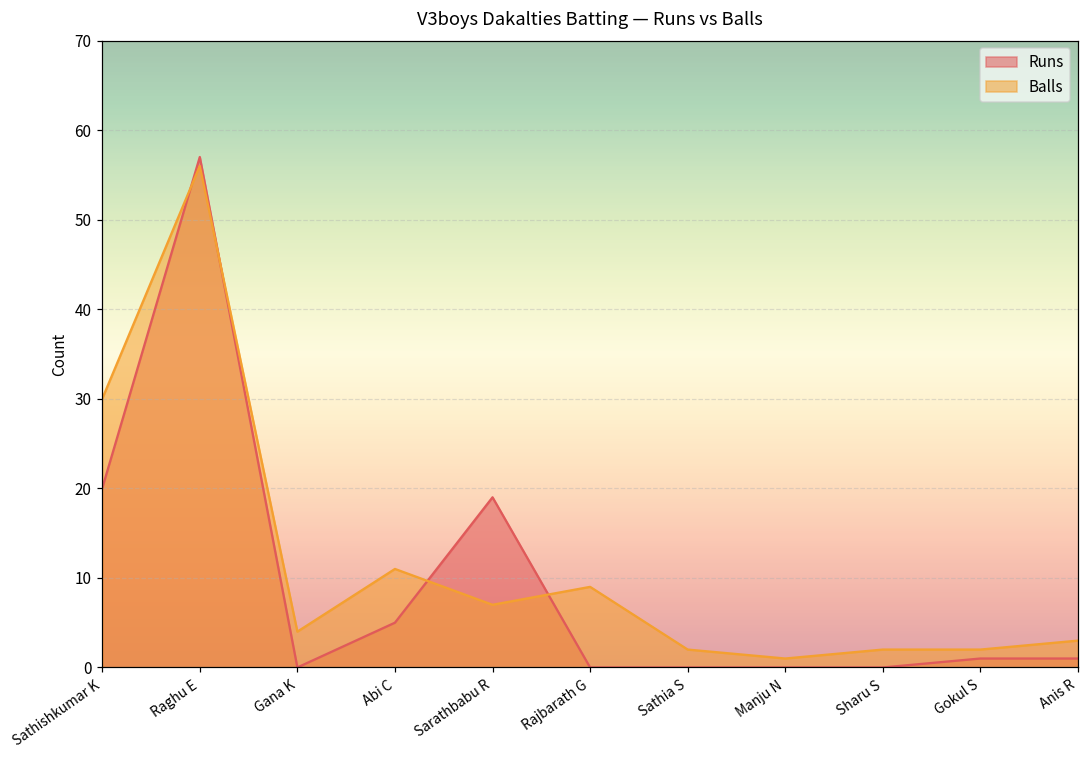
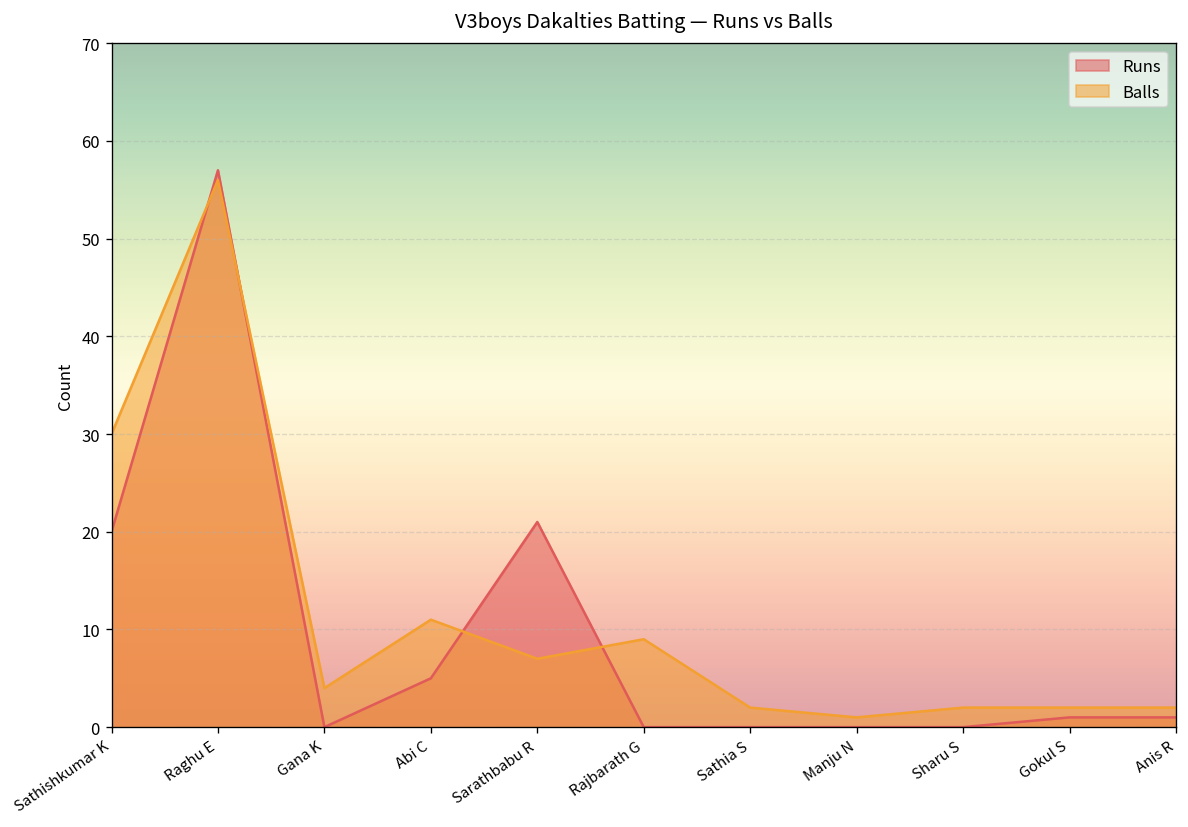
Runs, Sarathbabu R: 19 -> 21
Balls, Anis R: 3 -> 2
